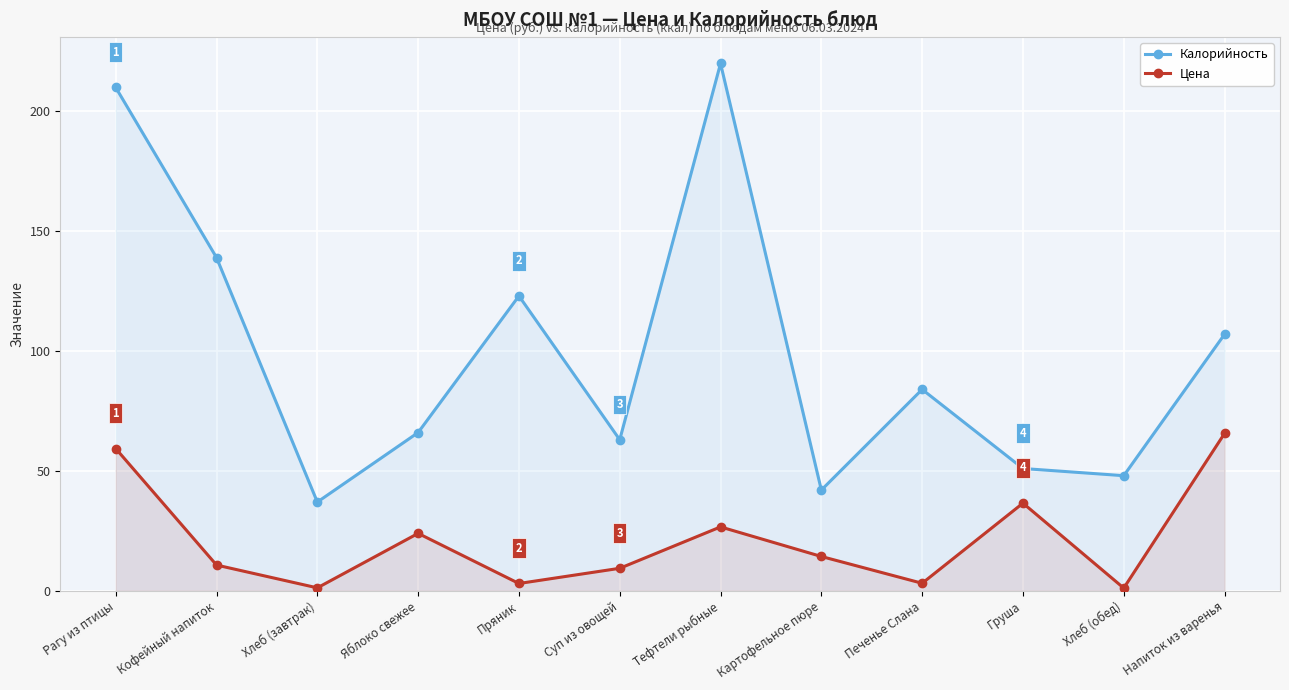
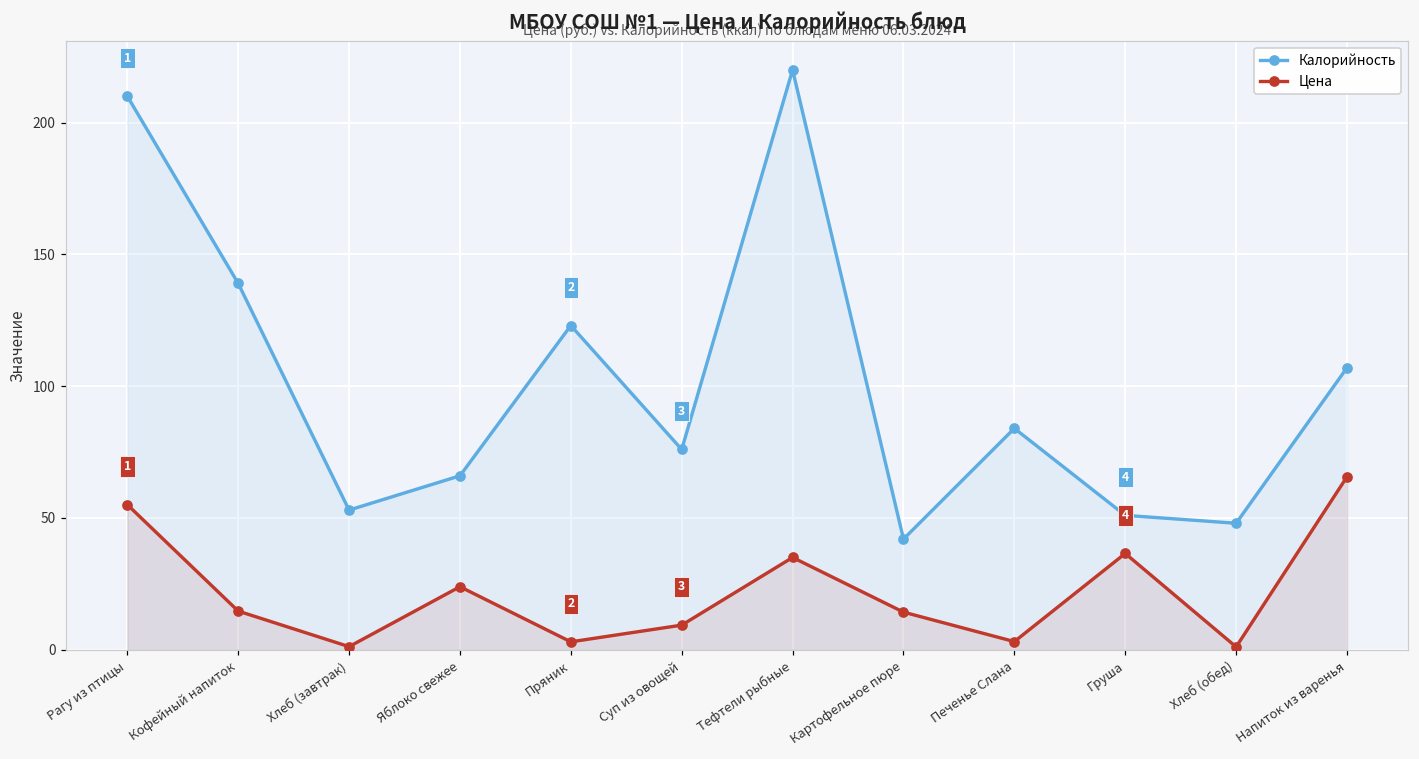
Цена, Рагу из птицы: 59 -> 55
Цена, Кофейный напиток: 11 -> 15
Калорийность, Хлеб (завтрак): 37 -> 53
Калорийность, Суп из овощей: 63 -> 76
Цена, Тефтели рыбные: 27 -> 35
